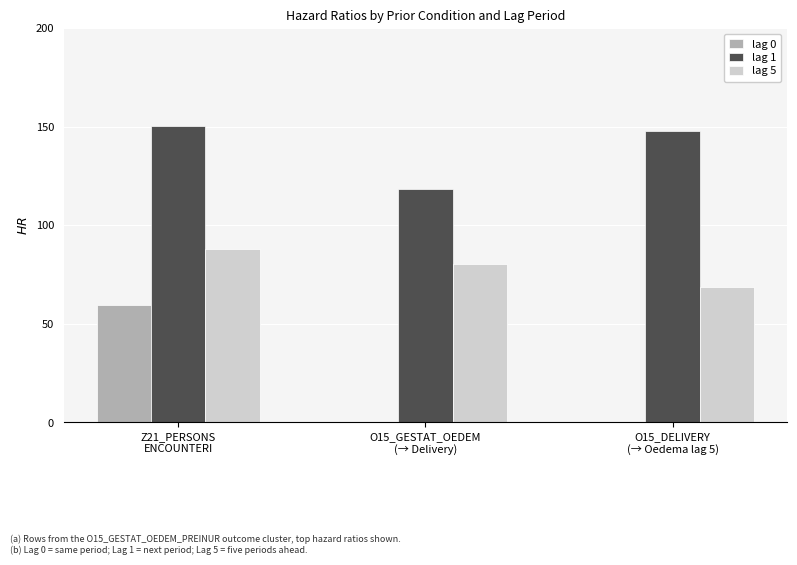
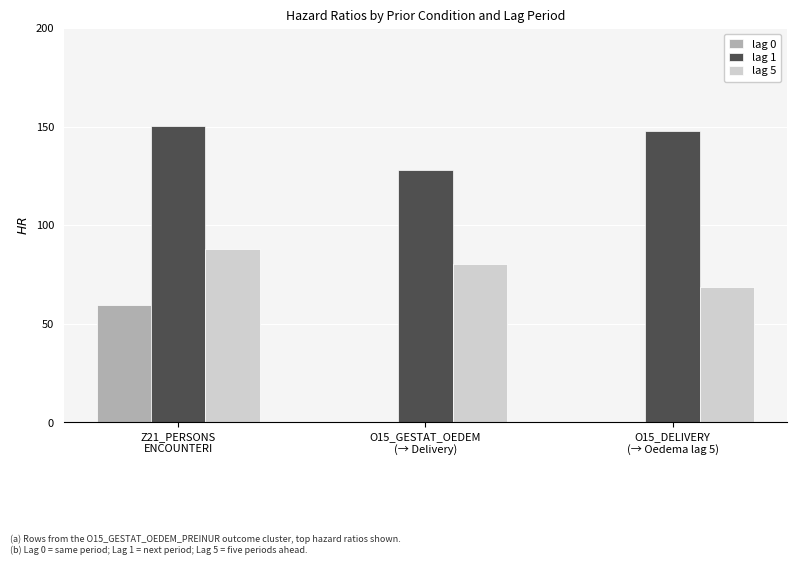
lag 1, O15_GESTAT_OEDEM (→ Delivery): 118 -> 128
